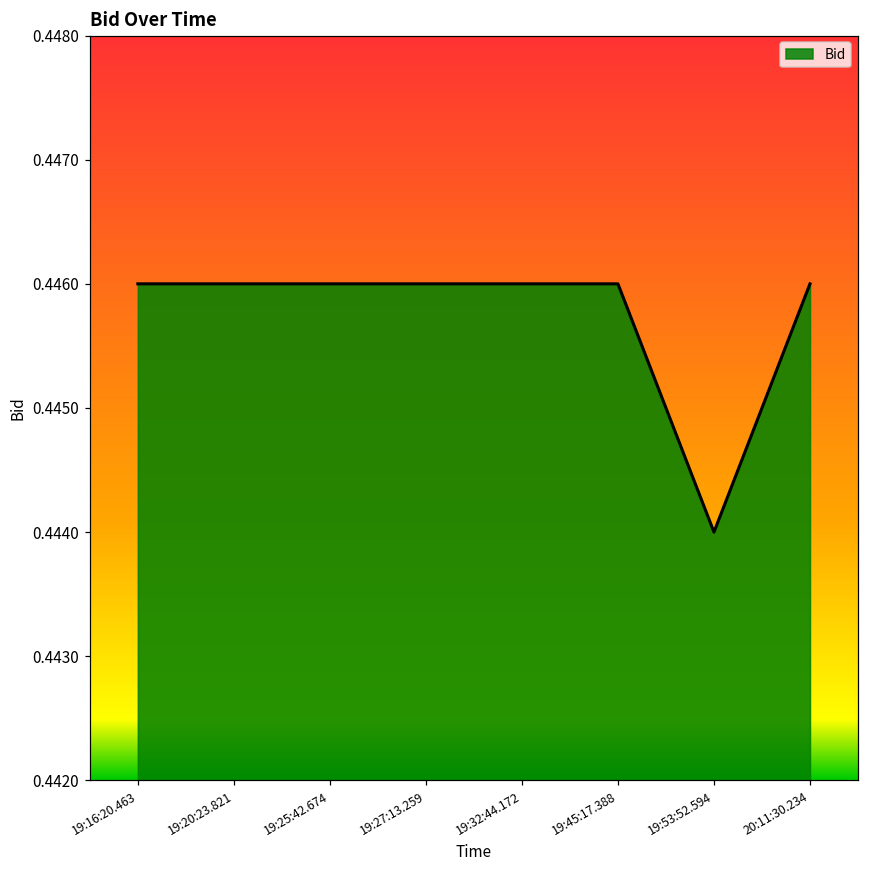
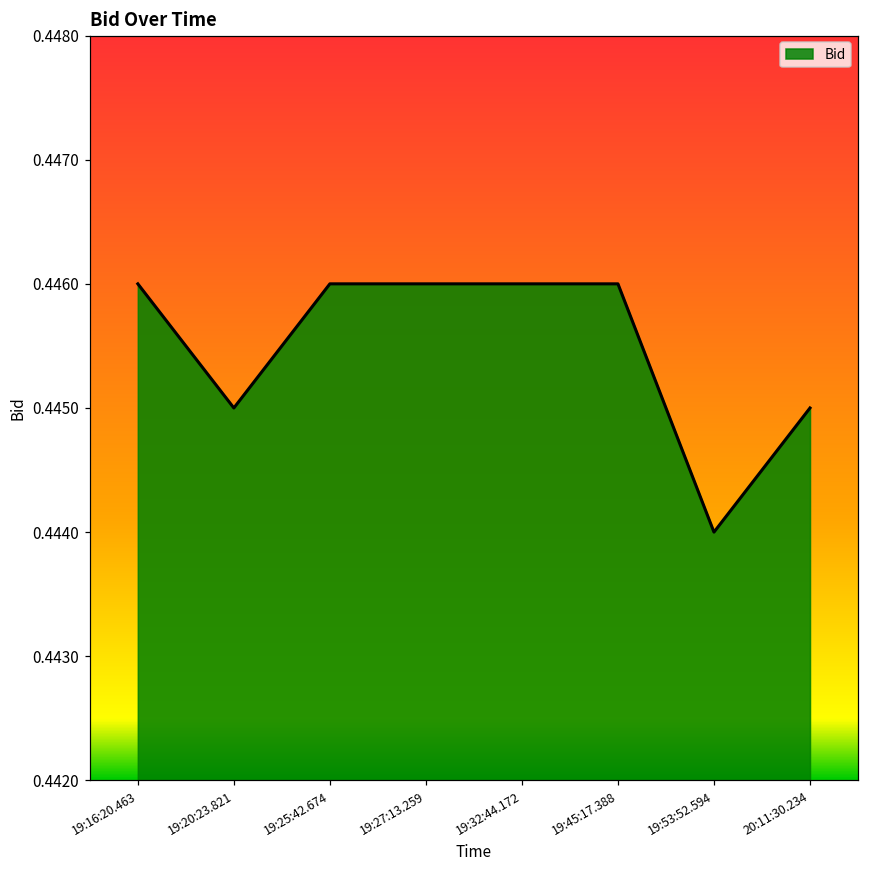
19:20:23.821: 0.446 -> 0.445
20:11:30.234: 0.446 -> 0.445
